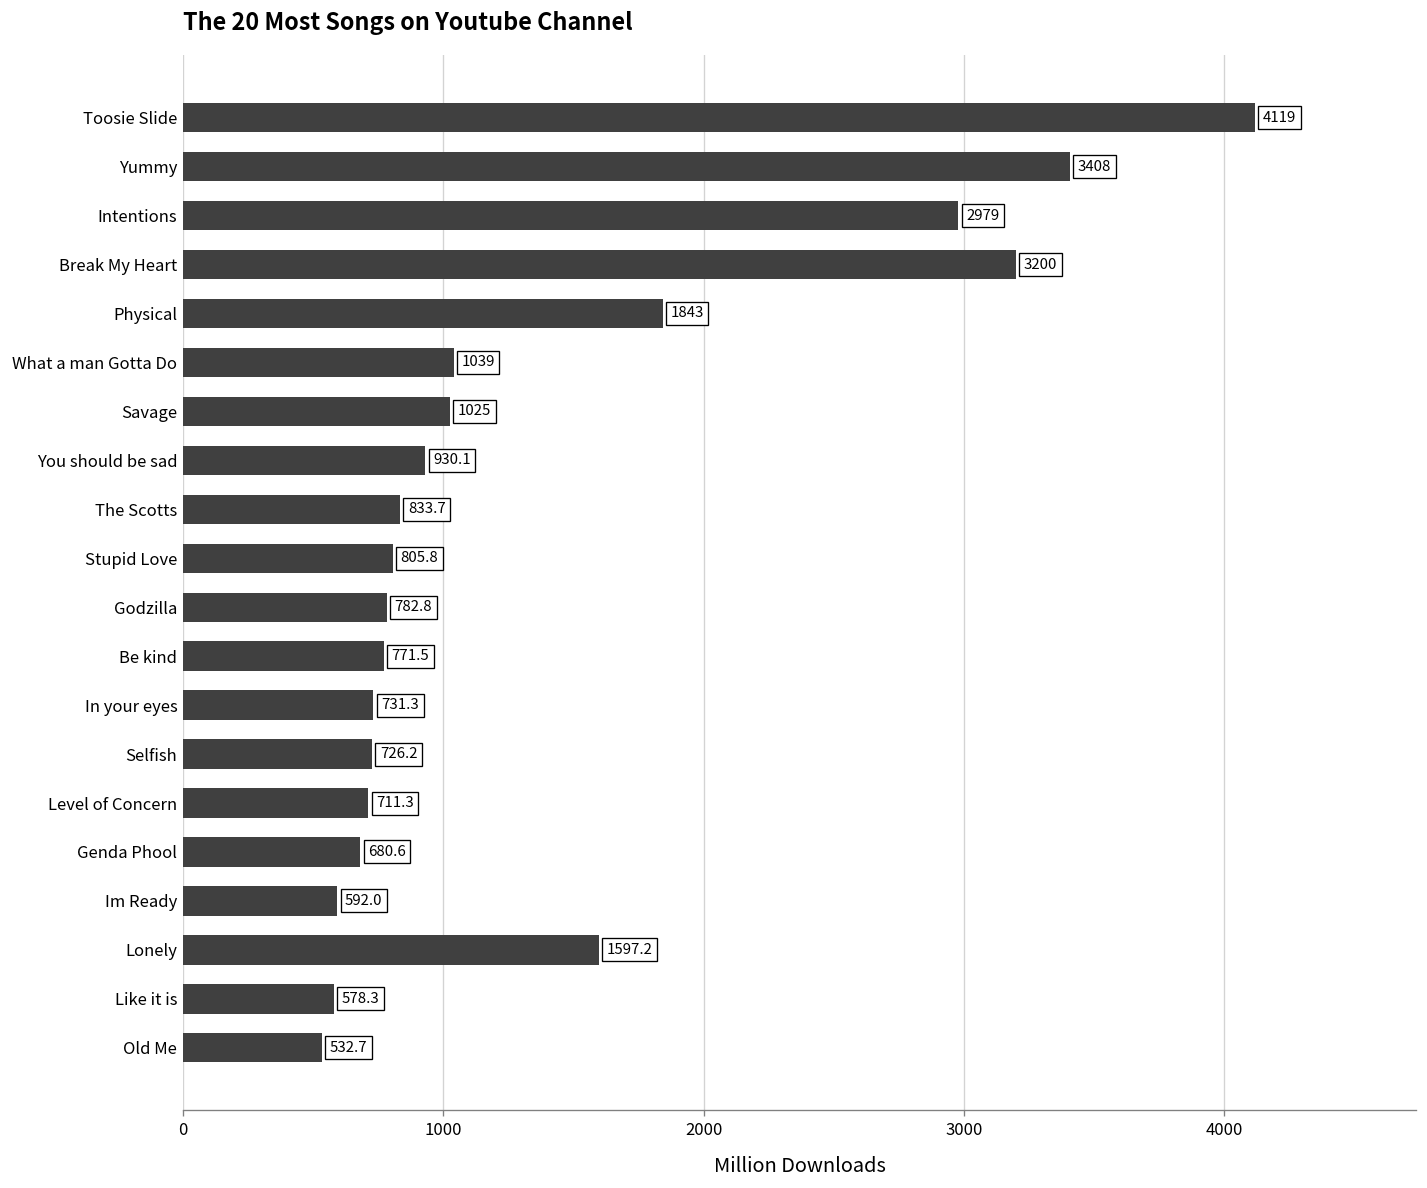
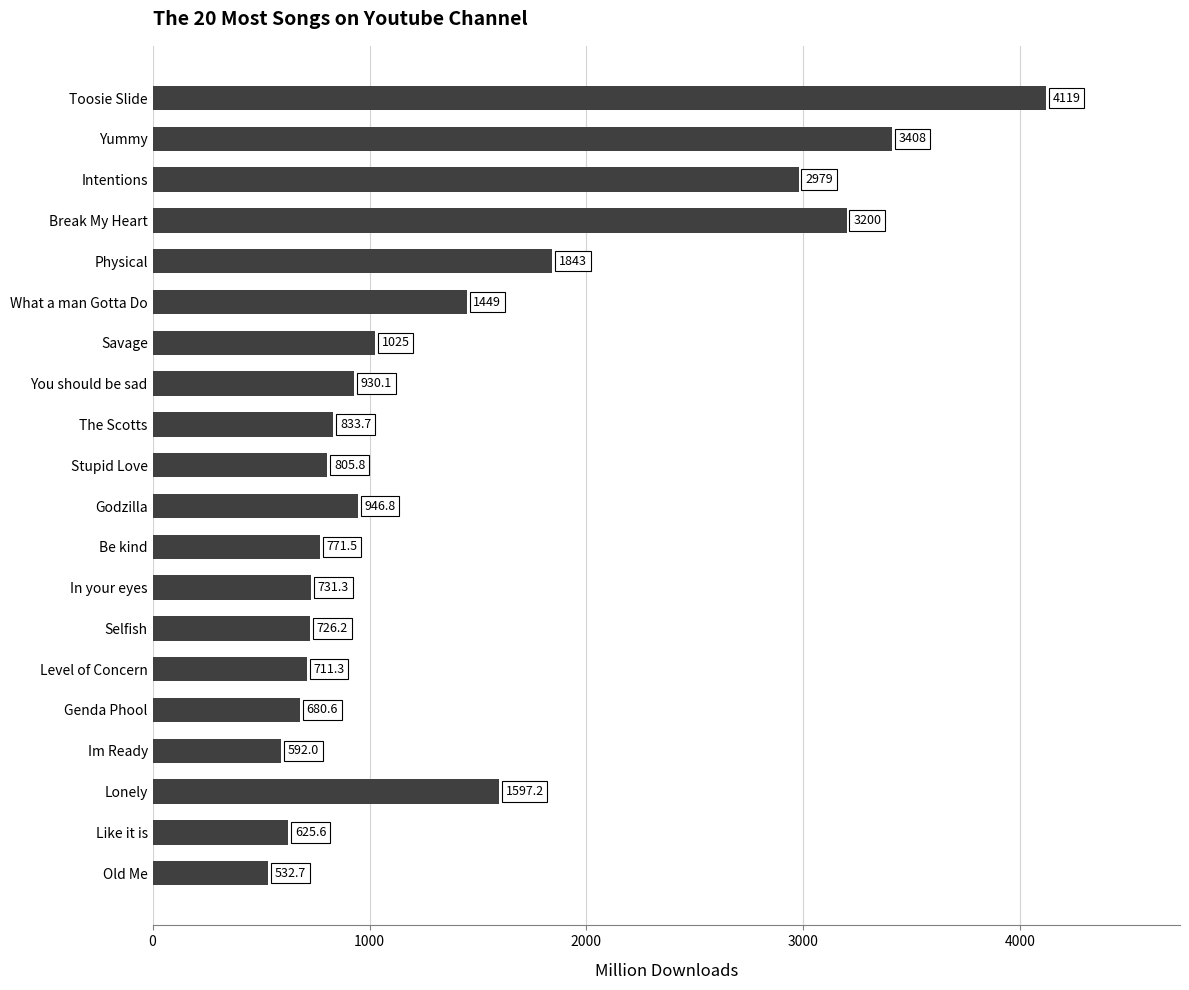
What a man Gotta Do: 1039 -> 1449
Godzilla: 782.8 -> 946.8
Like it is: 578.3 -> 625.6
